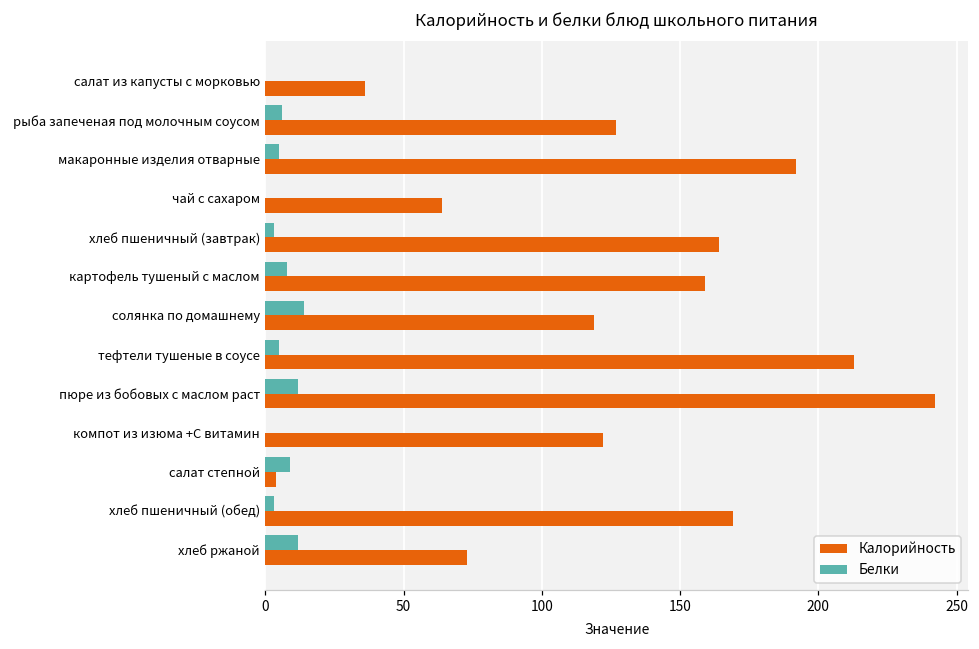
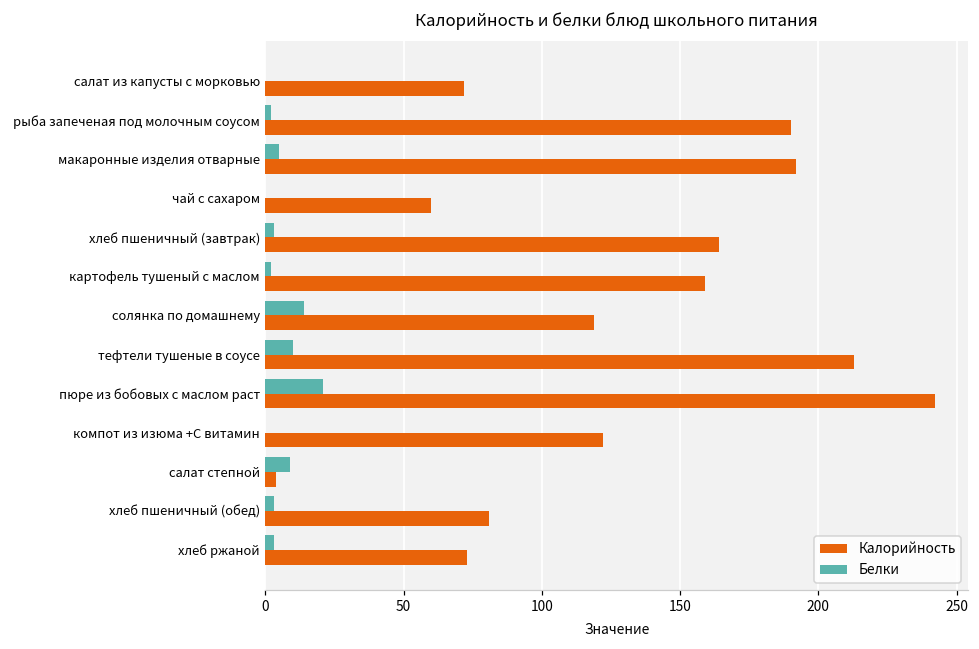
Калорийность, салат из капусты с морковью: 36 -> 72
Белки, рыба запеченая под молочным соусом: 6 -> 2
Калорийность, рыба запеченая под молочным соусом: 127 -> 190
Калорийность, чай с сахаром: 64 -> 60
Белки, картофель тушеный с маслом: 8 -> 2
Белки, тефтели тушеные в соусе: 5 -> 10
Белки, пюре из бобовых с маслом раст: 12 -> 21
Калорийность, хлеб пшеничный (обед): 169 -> 81
Белки, хлеб ржаной: 12 -> 3
